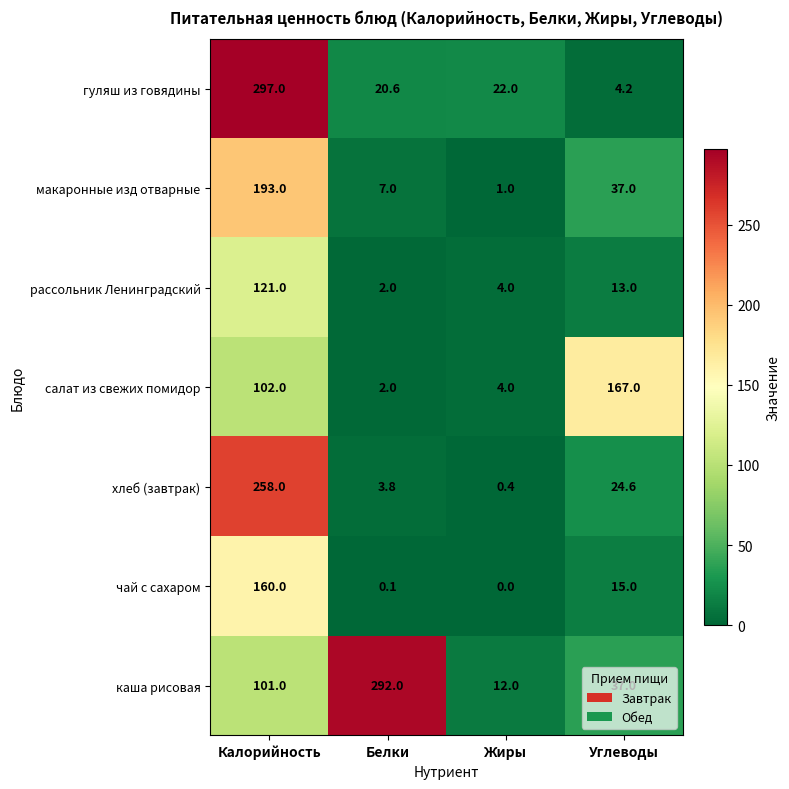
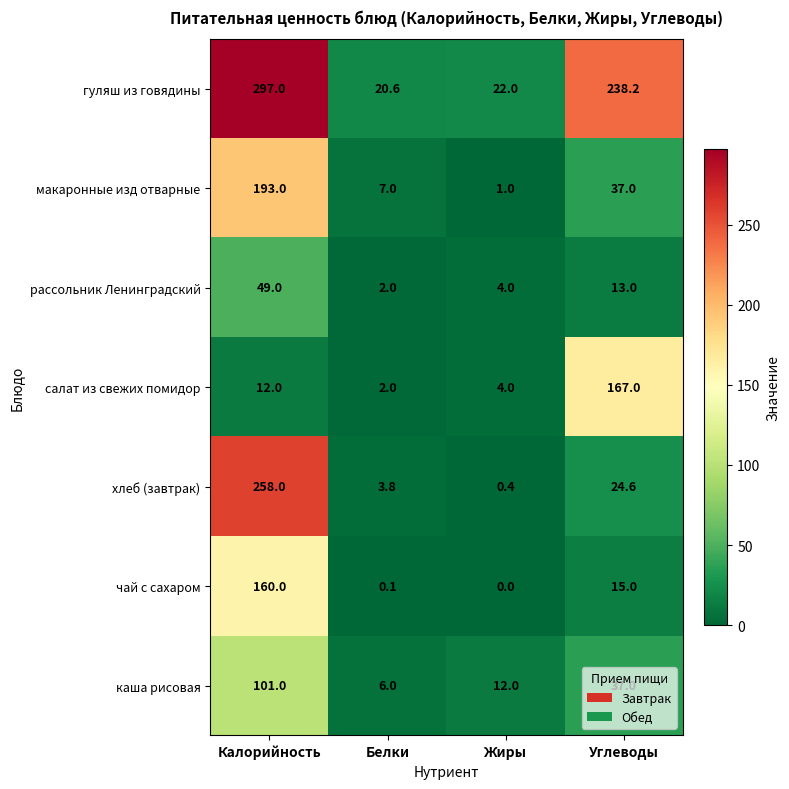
гуляш из говядины, Углеводы: 4.2 -> 238.2
рассольник Ленинградский, Калорийность: 121.0 -> 49.0
салат из свежих помидор, Калорийность: 102.0 -> 12.0
каша рисовая, Белки: 292.0 -> 6.0
